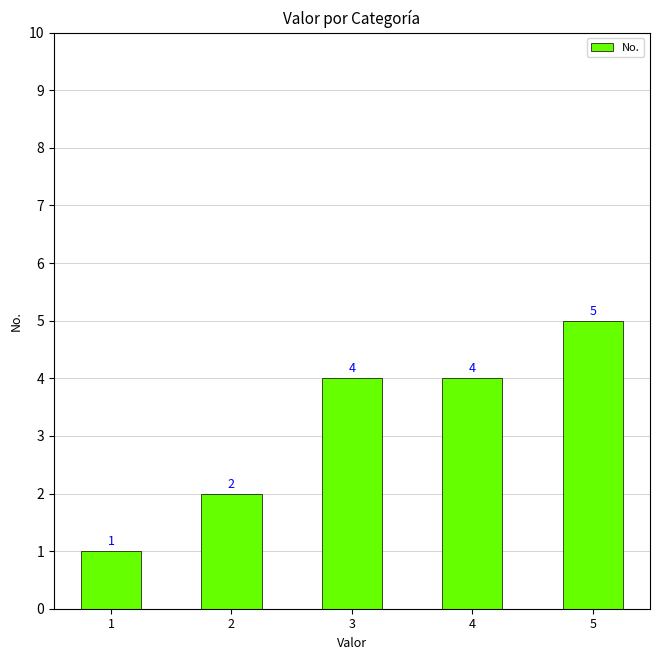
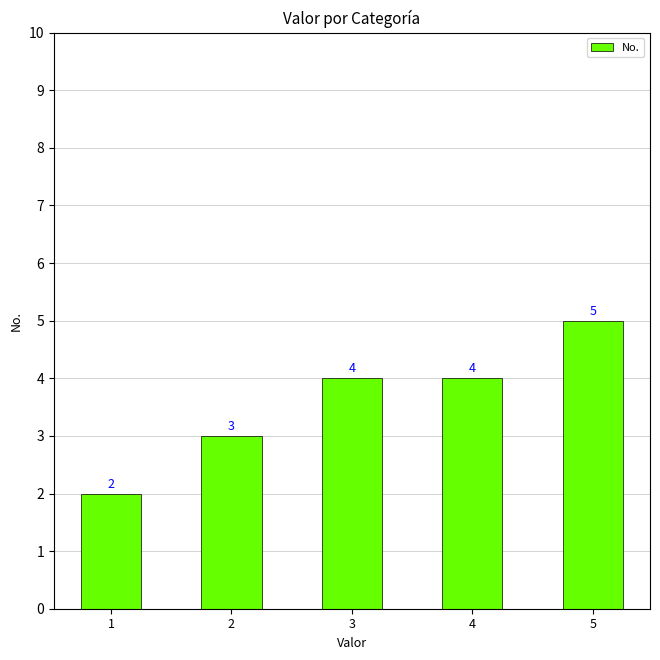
1: 1 -> 2
2: 2 -> 3
